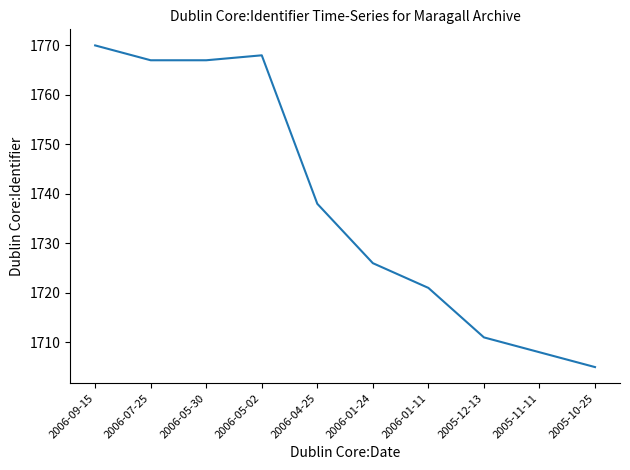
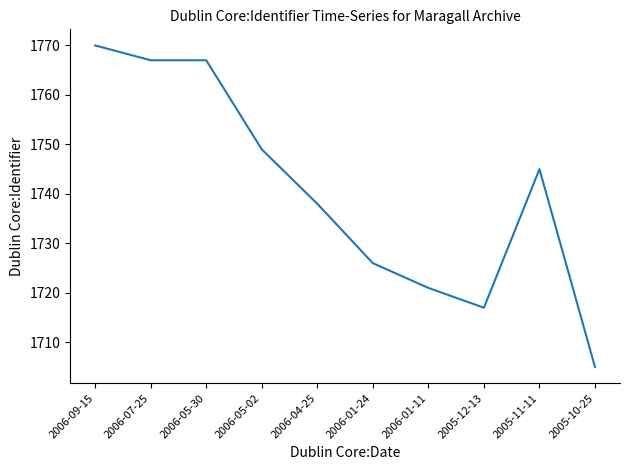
2006-05-02: 1768 -> 1749
2005-12-13: 1711 -> 1717
2005-11-11: 1708 -> 1745
